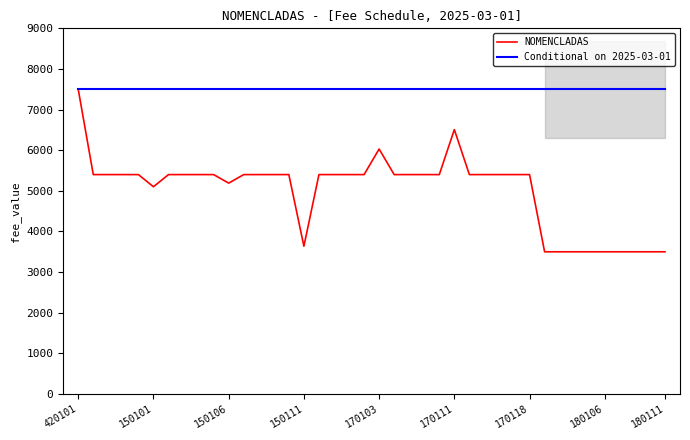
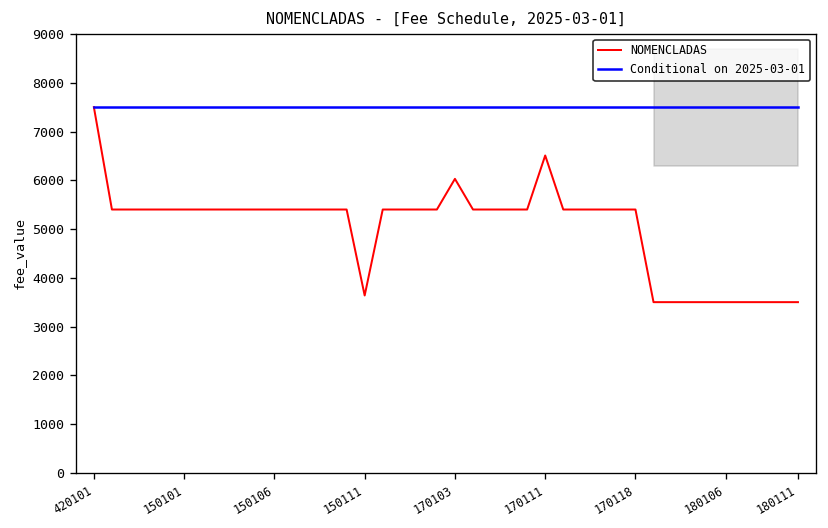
NOMENCLADAS, 150101: 5100 -> 5400
NOMENCLADAS, 150106: 5200 -> 5400
